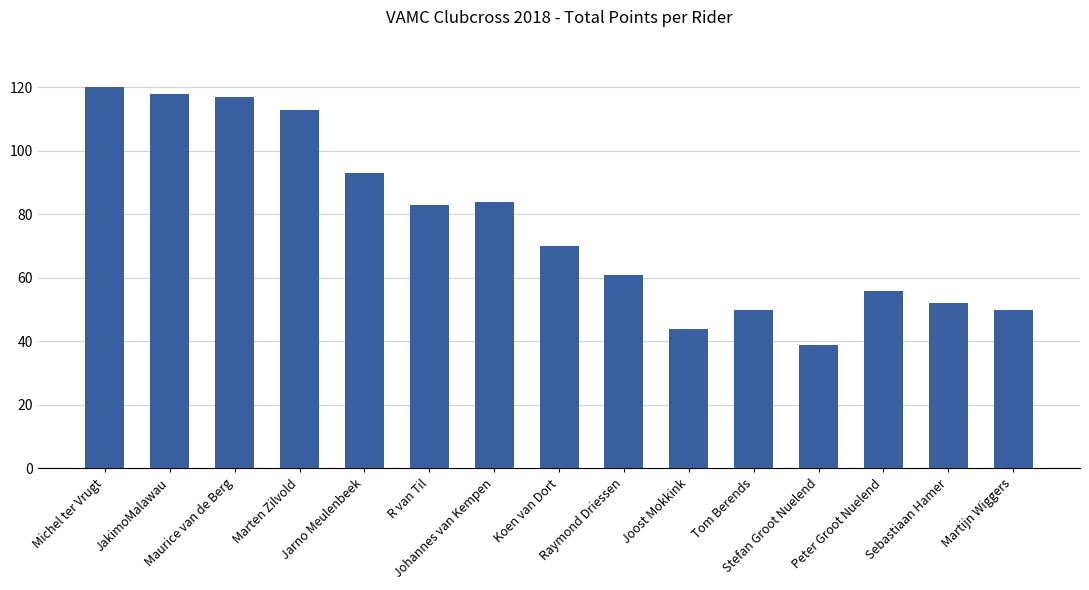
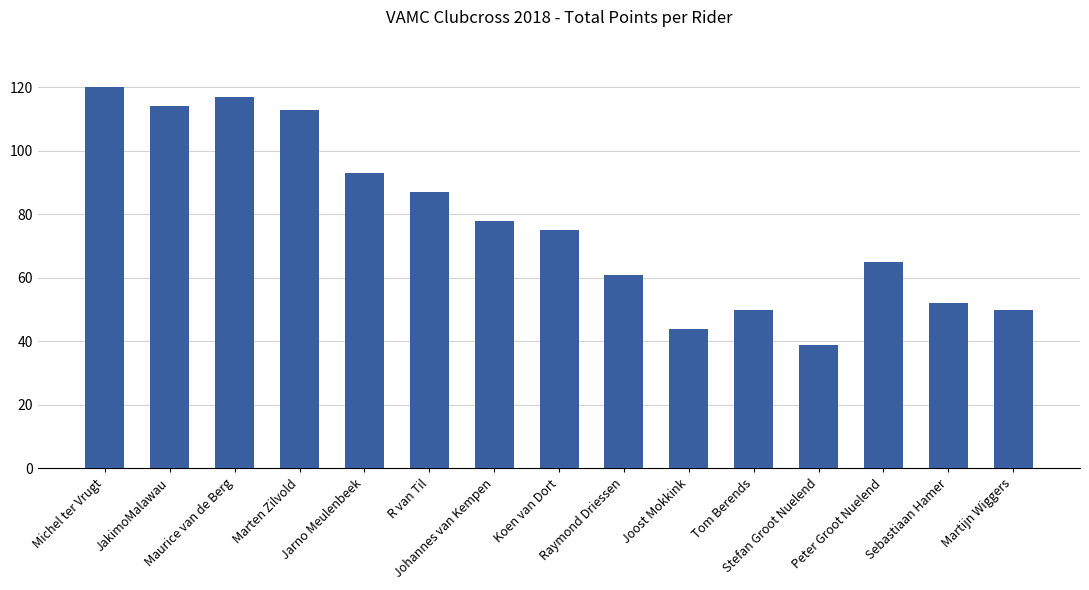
JakimoMalawau: 118 -> 114
R van Til: 83 -> 87
Johannes van Kempen: 84 -> 78
Koen van Dort: 70 -> 75
Peter Groot Nuelend: 56 -> 65
